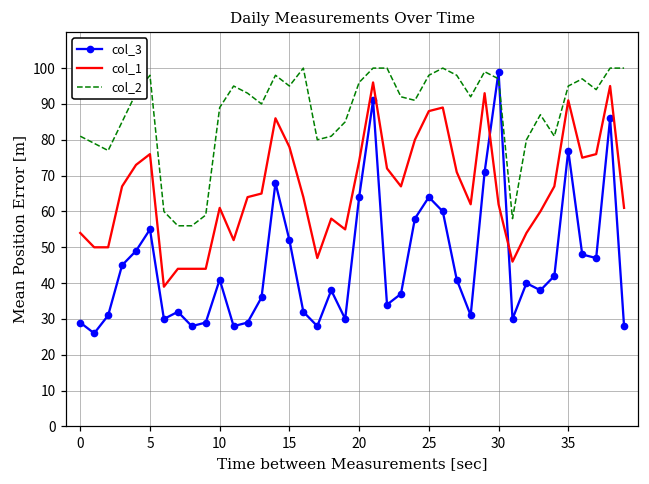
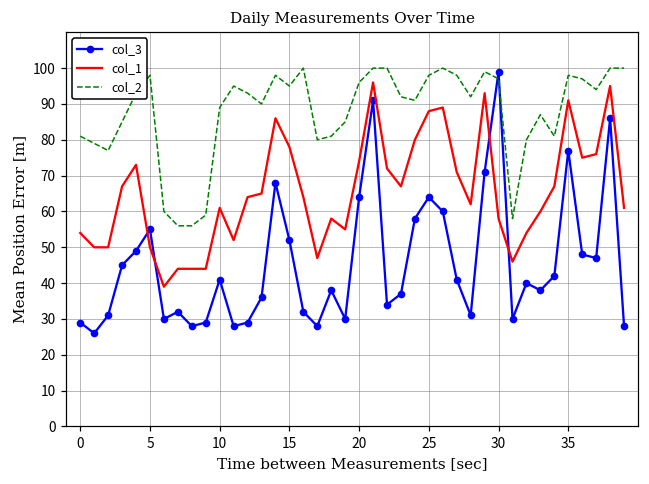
col_1, 5: 76 -> 50
col_1, 30: 62 -> 58
col_2, 35: 95 -> 98
